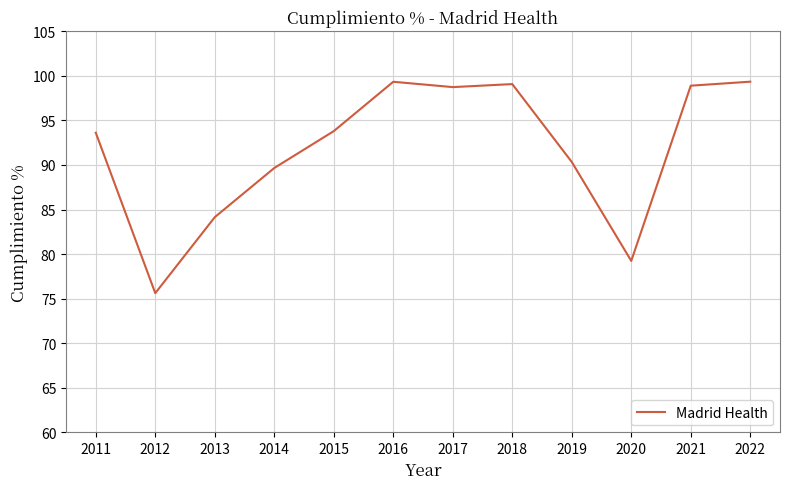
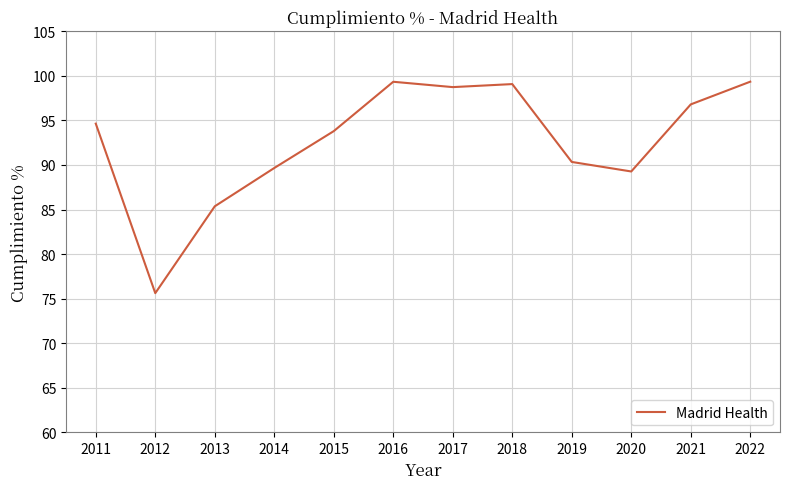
2011: 94 -> 95
2013: 84 -> 85
2020: 79 -> 89
2021: 99 -> 97
